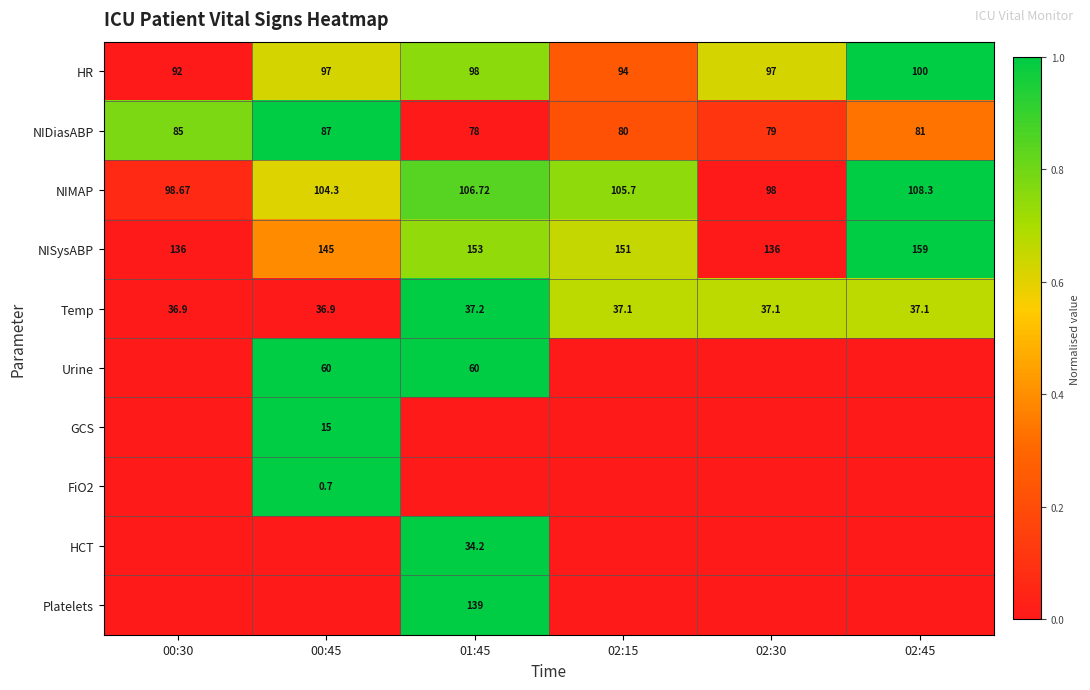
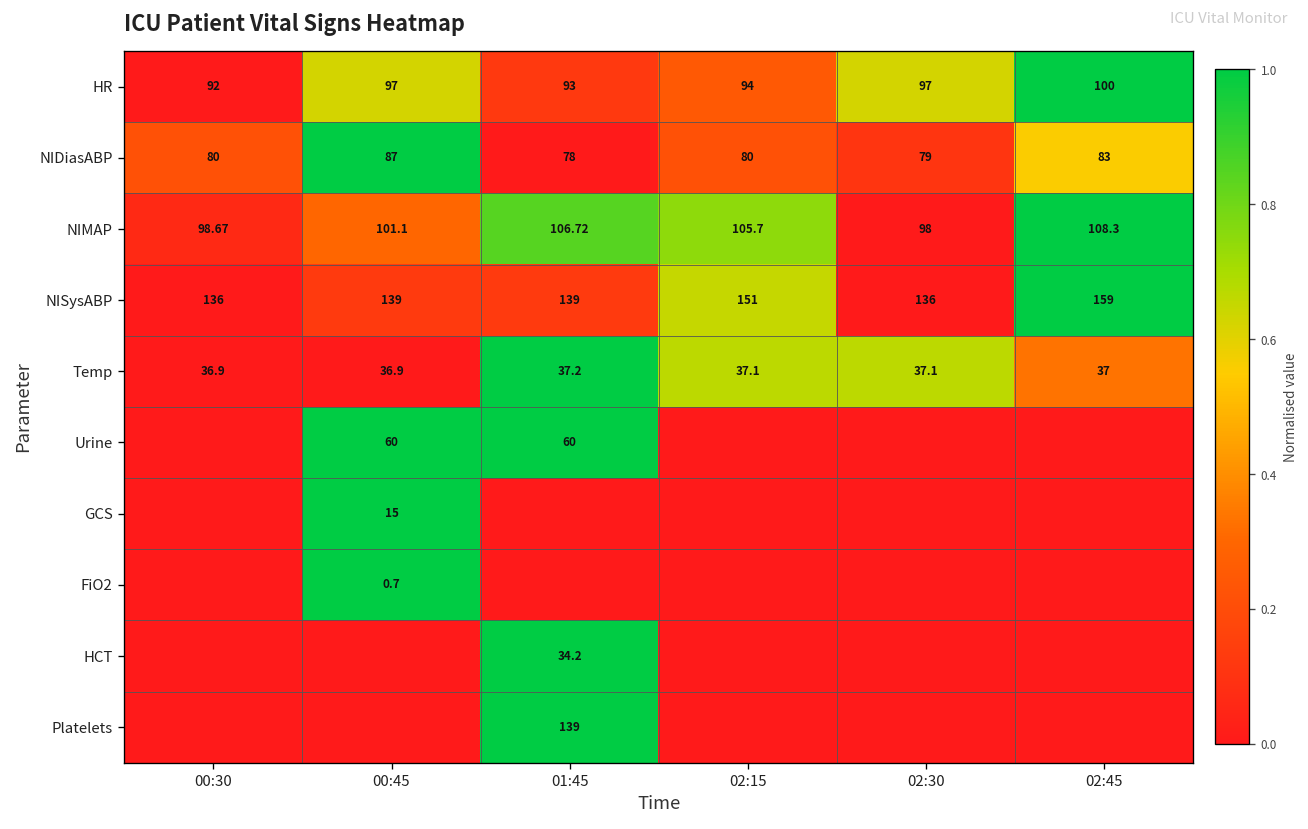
HR, 01:45: 98 -> 93
NIDiasABP, 00:30: 85 -> 80
NIDiasABP, 02:45: 81 -> 83
NIMAP, 00:45: 104.3 -> 101.1
NISysABP, 00:45: 145 -> 139
NISysABP, 01:45: 153 -> 139
Temp, 02:45: 37.1 -> 37
